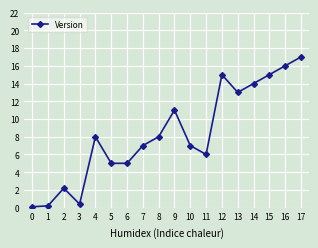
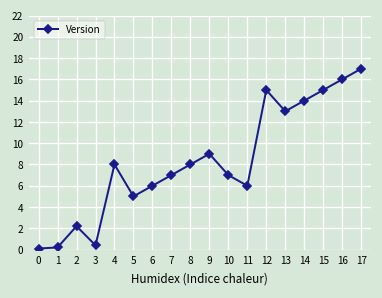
6: 5 -> 6
9: 11 -> 9
